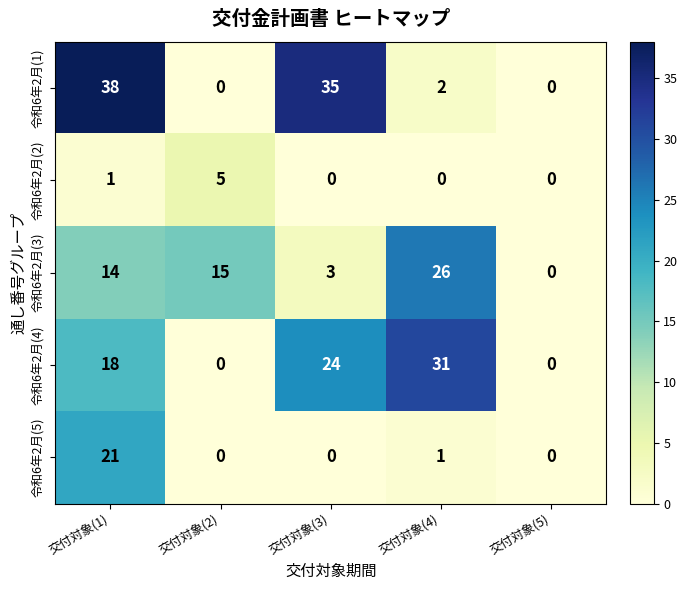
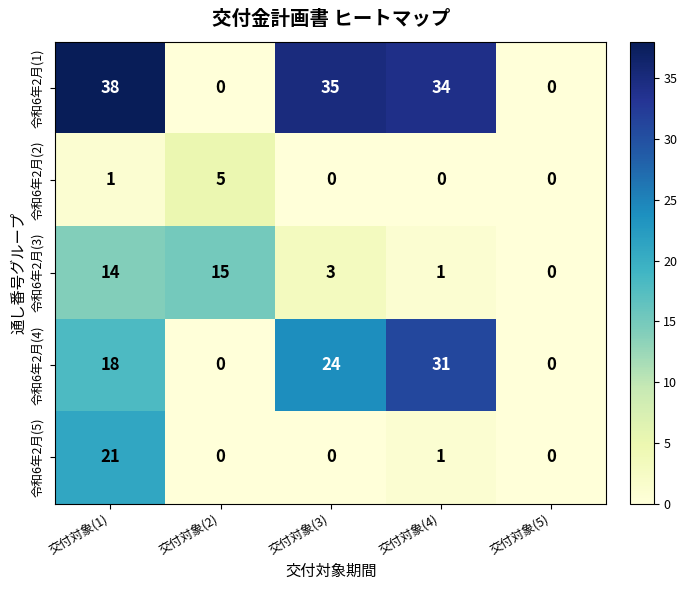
令和6年2月(1), 交付対象(4): 2 -> 34
令和6年2月(3), 交付対象(4): 26 -> 1
